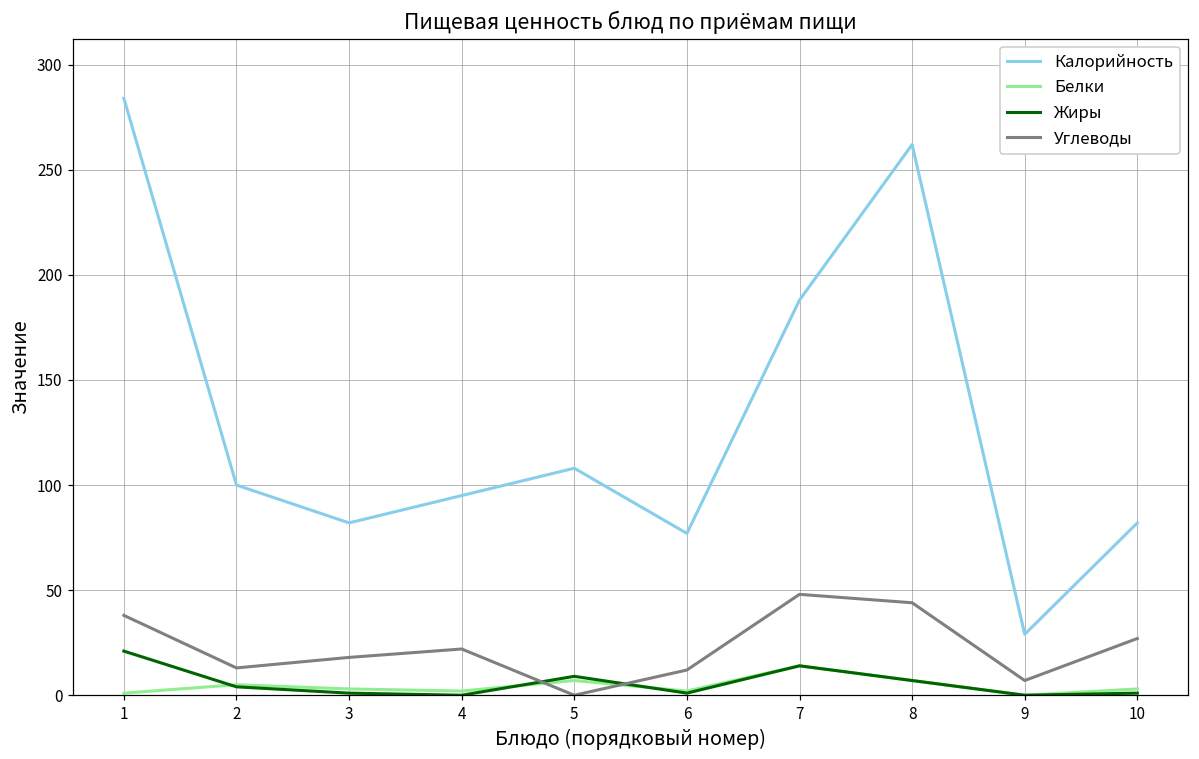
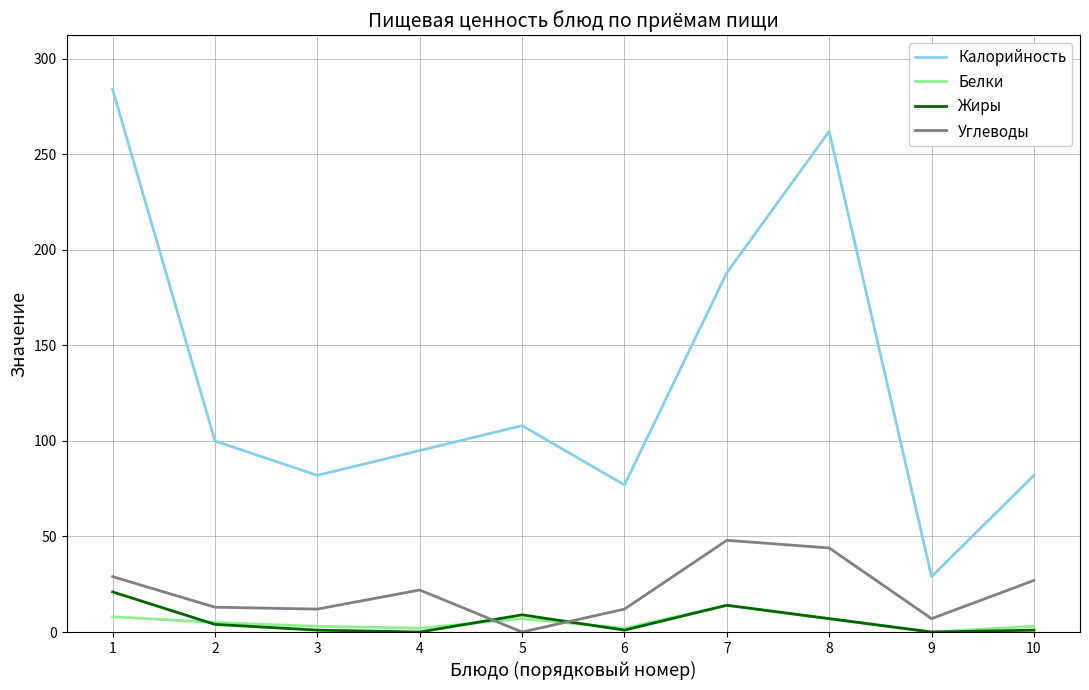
Белки, 1: 1 -> 8
Углеводы, 1: 38 -> 29
Углеводы, 3: 18 -> 12
